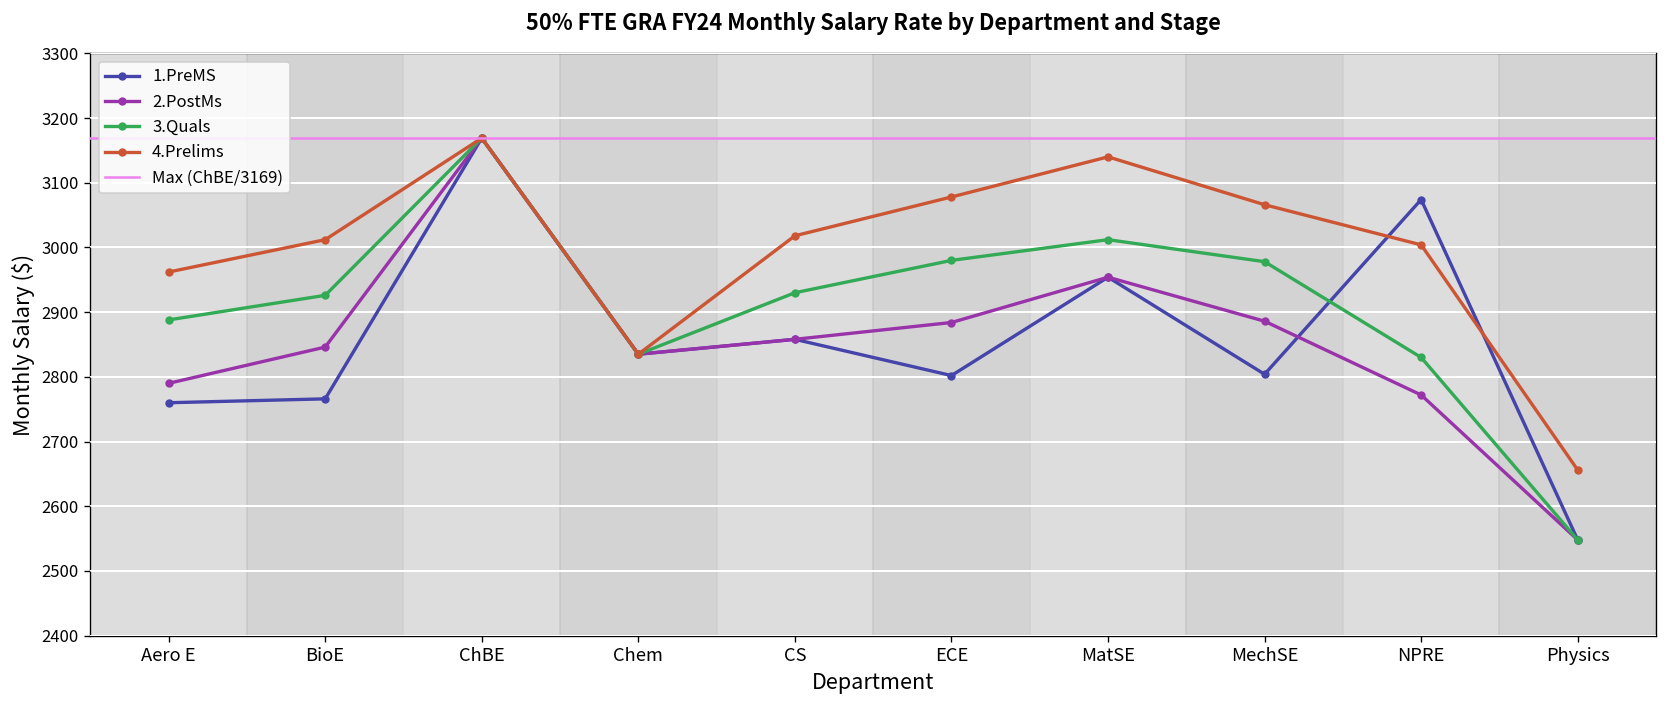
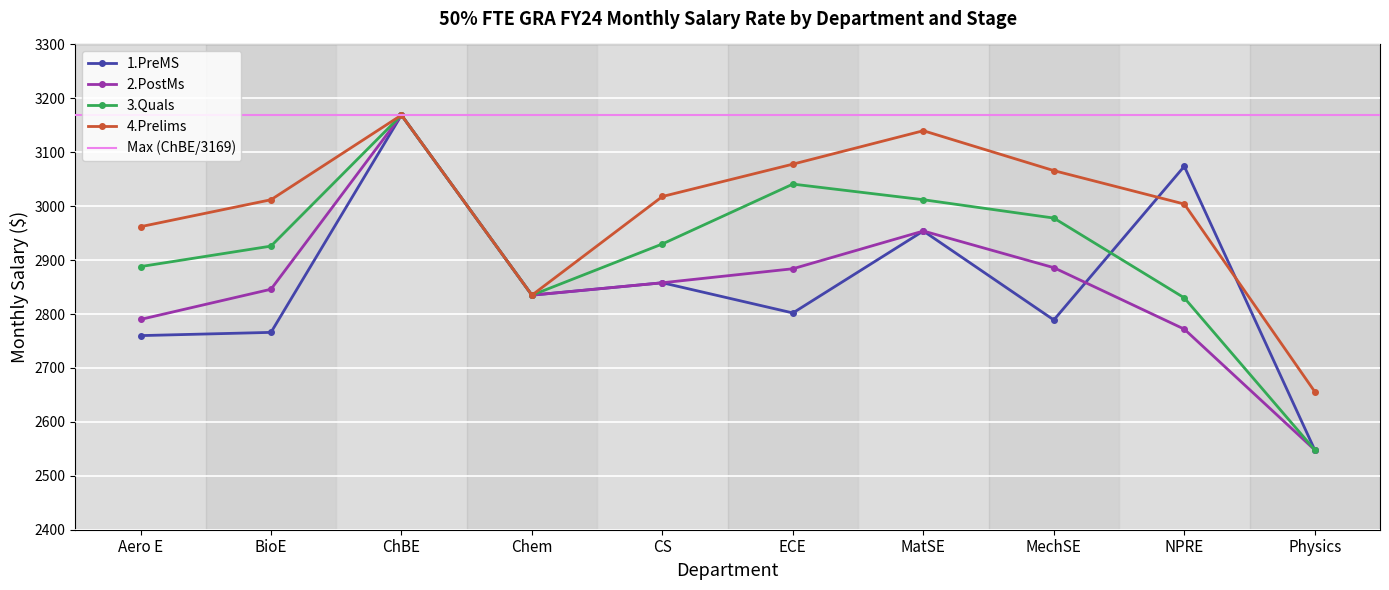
3.Quals, ECE: 2980 -> 3040
1.PreMS, MechSE: 2800 -> 2790
